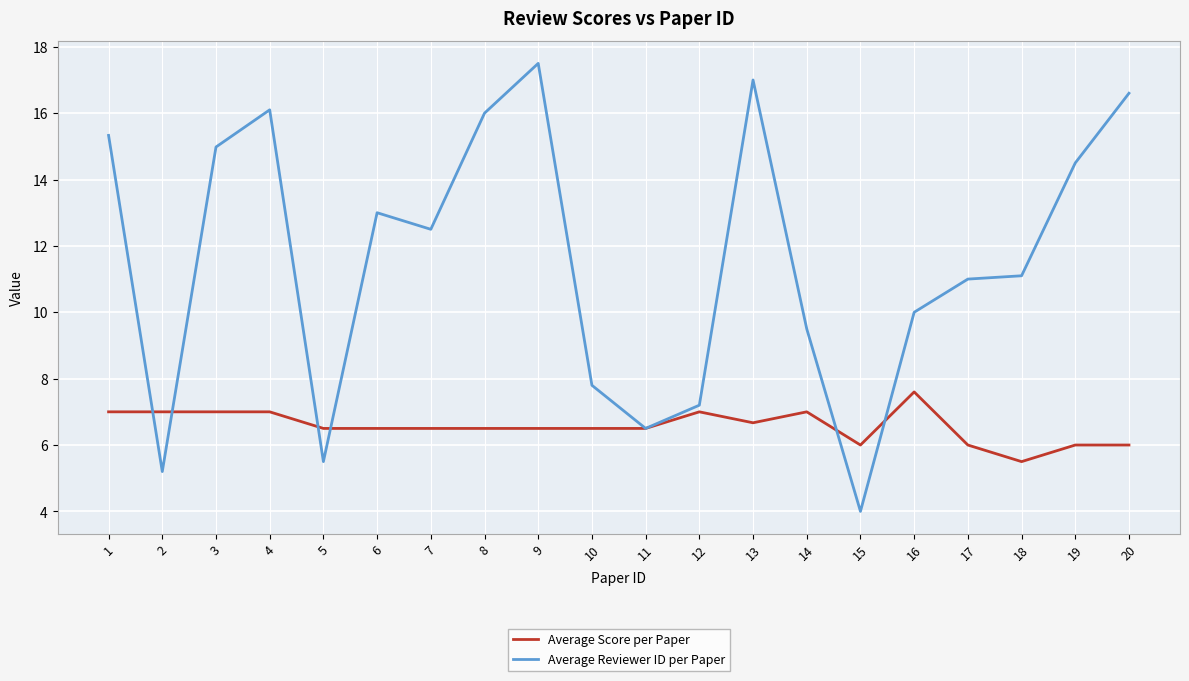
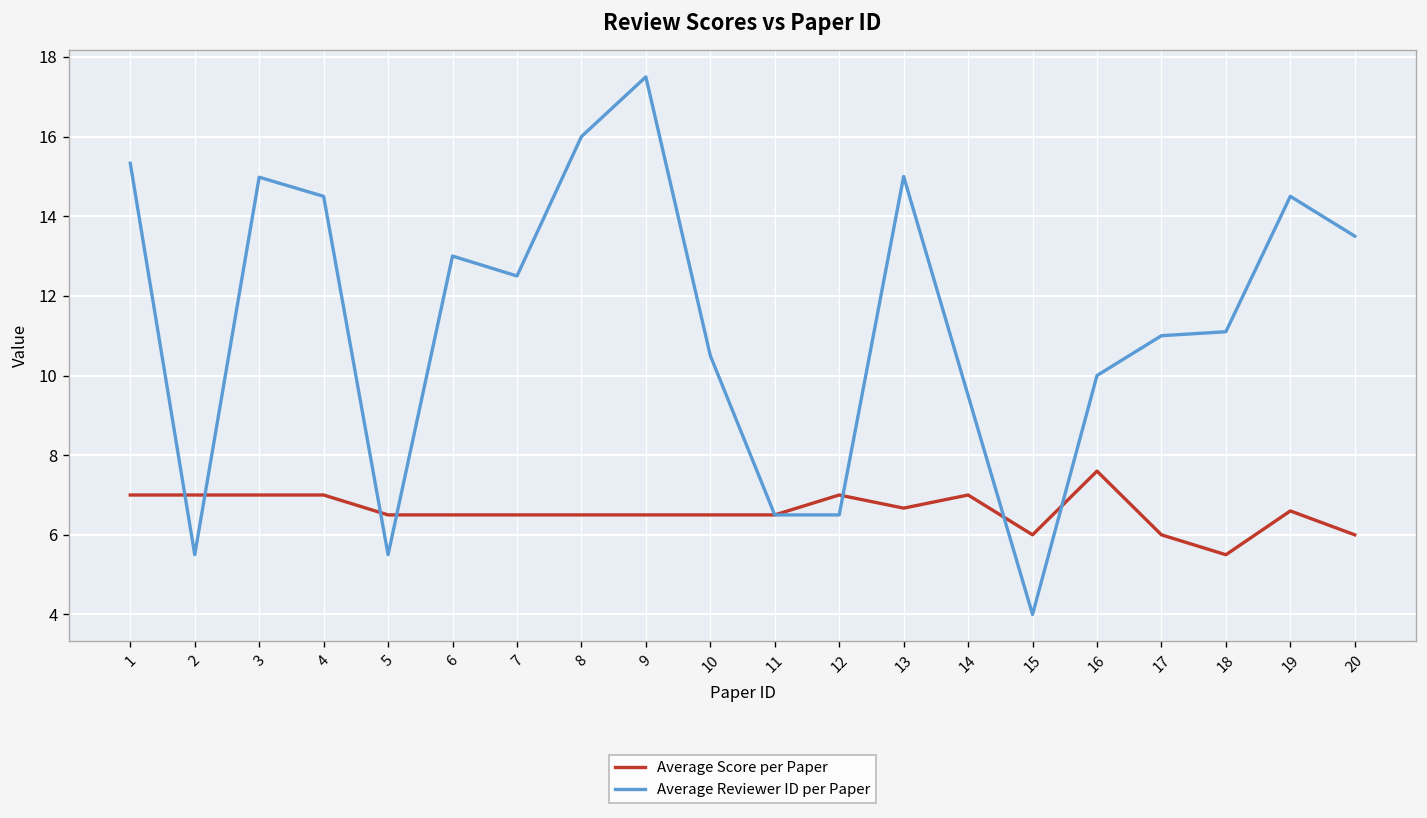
Average Reviewer ID per Paper, 2: 5.2 -> 5.5
Average Reviewer ID per Paper, 4: 16.1 -> 14.5
Average Reviewer ID per Paper, 10: 7.8 -> 10.5
Average Reviewer ID per Paper, 12: 7.2 -> 6.5
Average Reviewer ID per Paper, 13: 17 -> 15
Average Score per Paper, 19: 6.0 -> 6.6
Average Reviewer ID per Paper, 20: 16.6 -> 13.5
